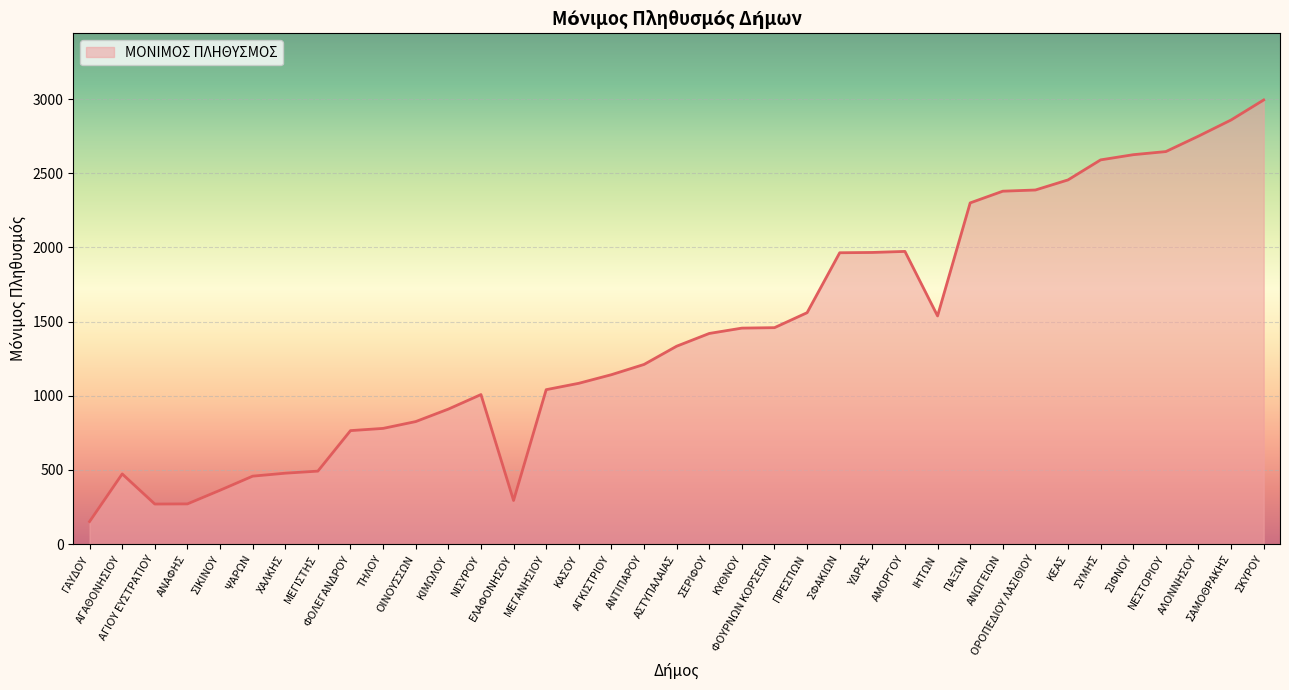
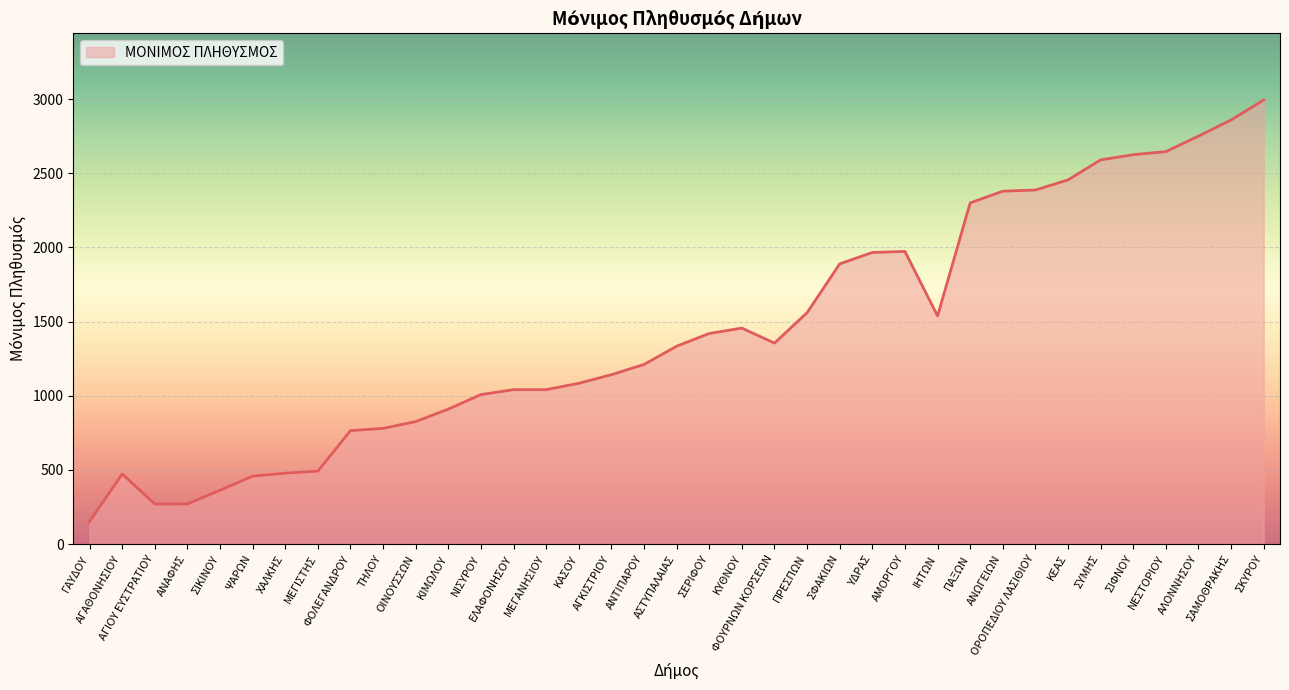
ΕΛΑΦΟΝΗΣΟΥ: 290 -> 1040
ΦΟΥΡΝΩΝ ΚΟΡΣΕΩΝ: 1460 -> 1360
ΣΦΑΚΙΩΝ: 1960 -> 1890
